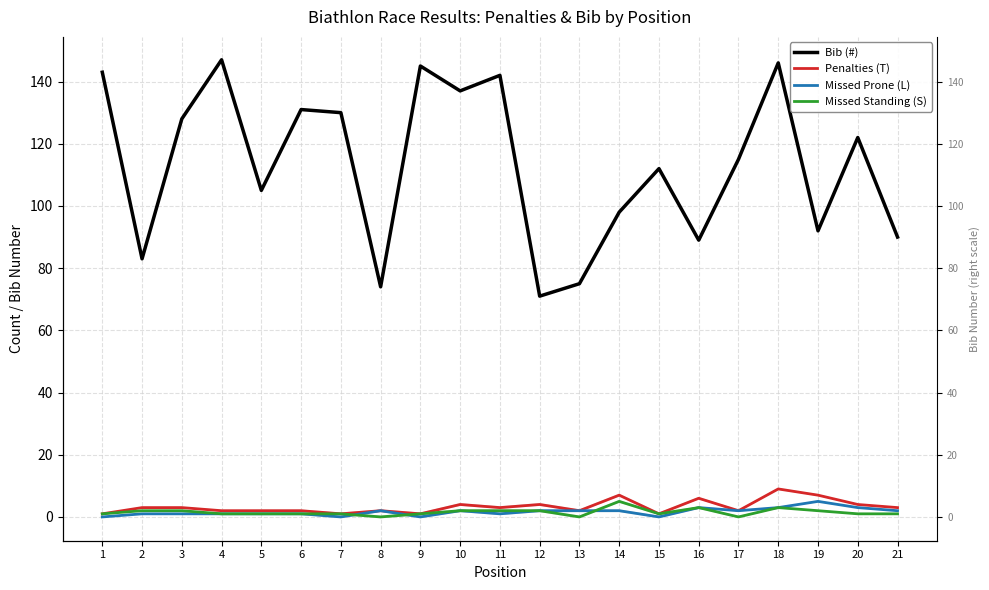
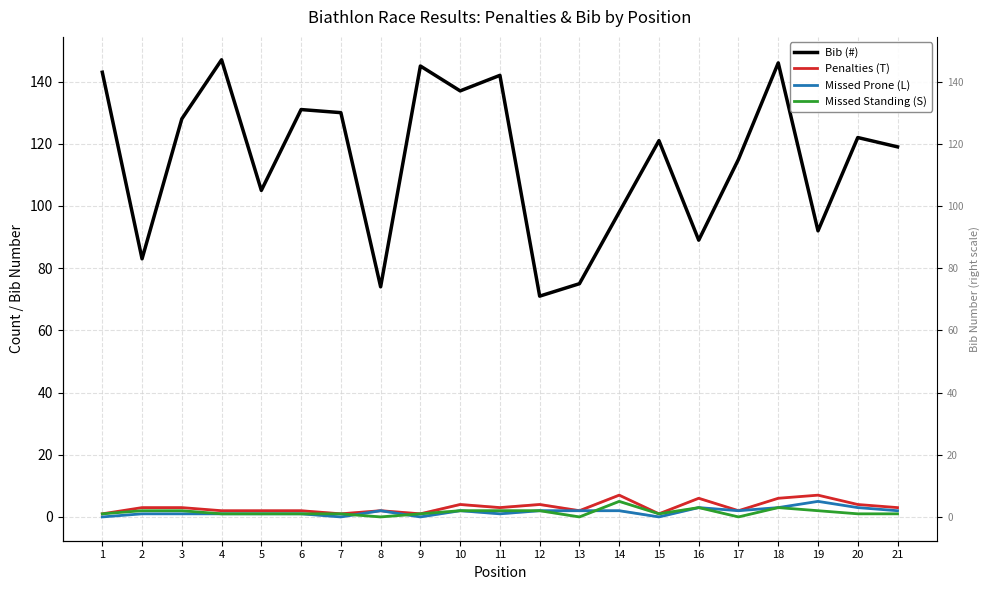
Bib (#), 15: 112 -> 121
Penalties (T), 18: 9 -> 6
Bib (#), 21: 90 -> 119
